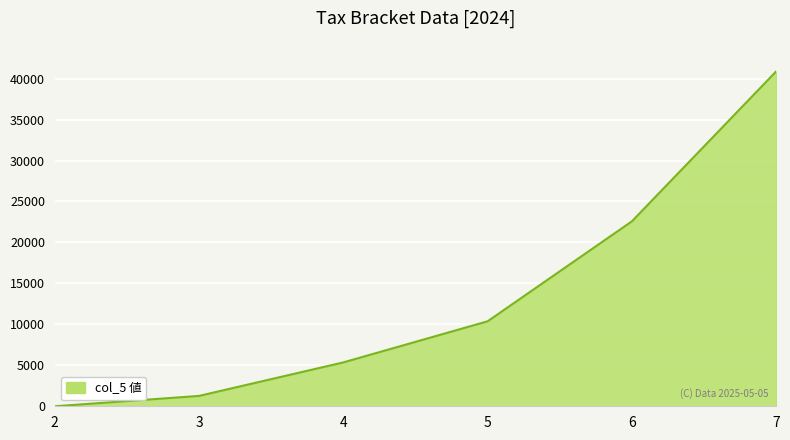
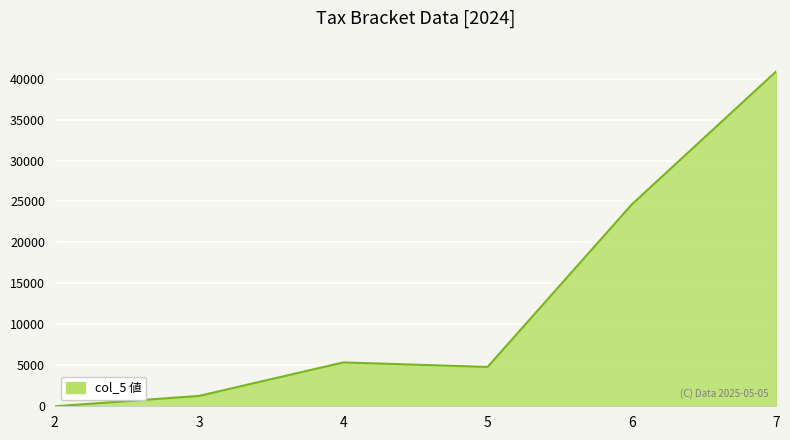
5: 10000 -> 5000
6: 23000 -> 25000
